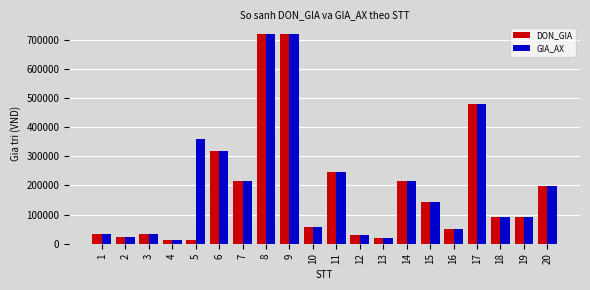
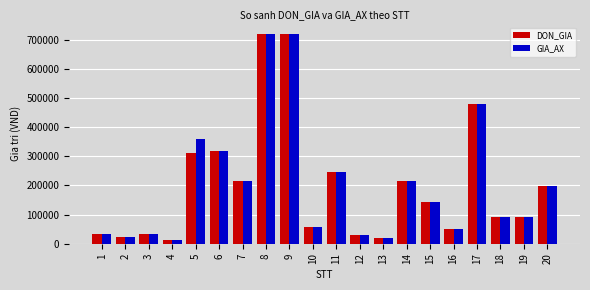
DON_GIA, 5: 10000 -> 310000
